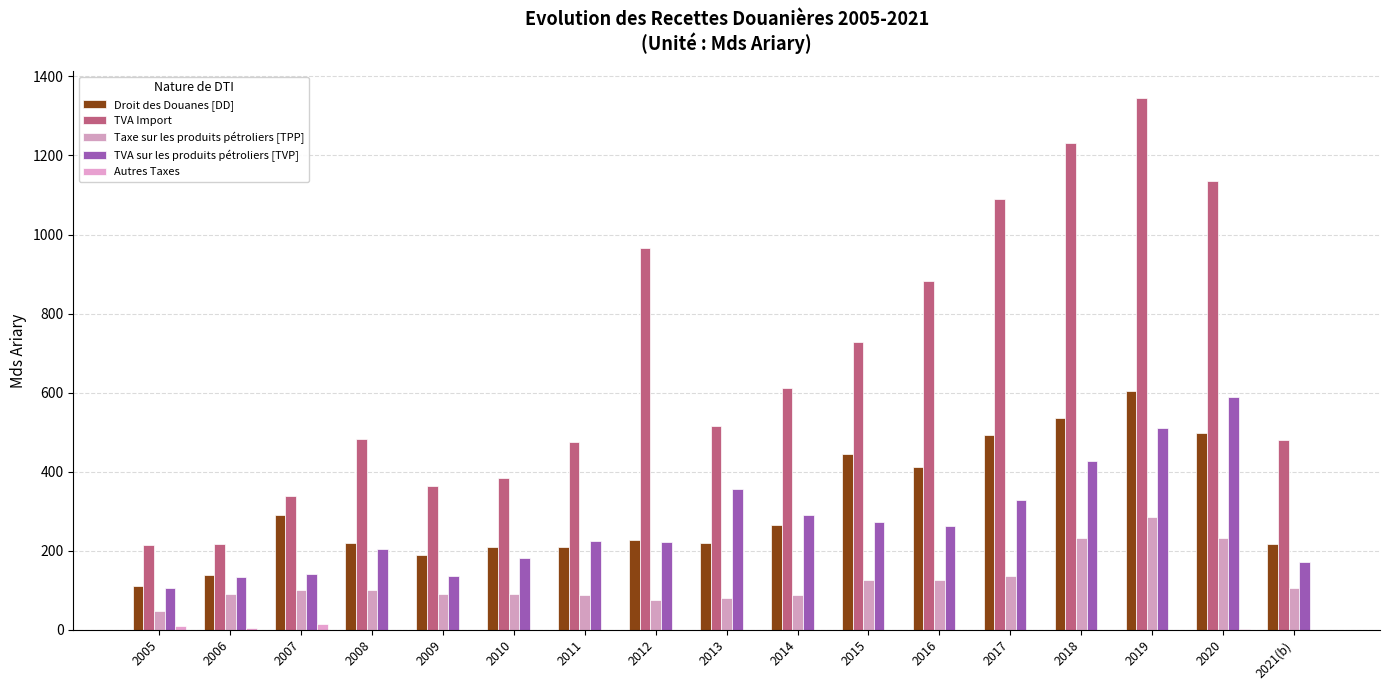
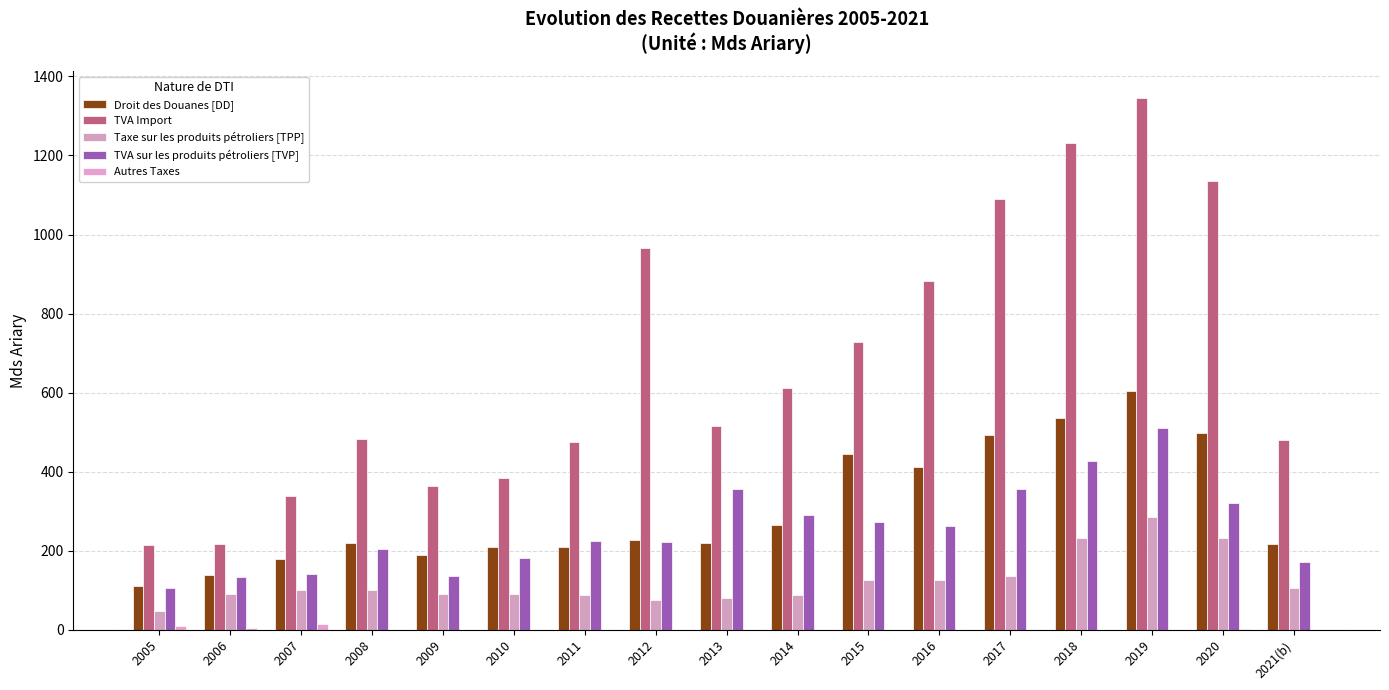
Droit des Douanes [DD], 2007: 290 -> 180
TVA sur les produits pétroliers [TVP], 2017: 330 -> 360
TVA sur les produits pétroliers [TVP], 2020: 590 -> 320
